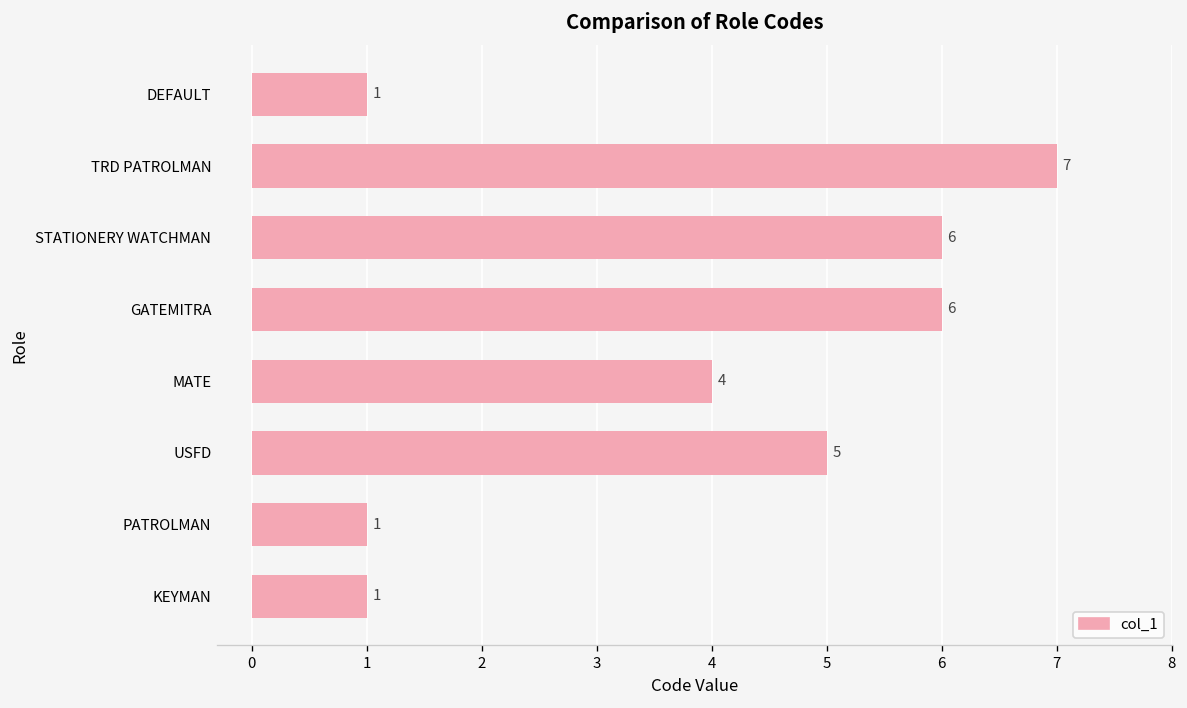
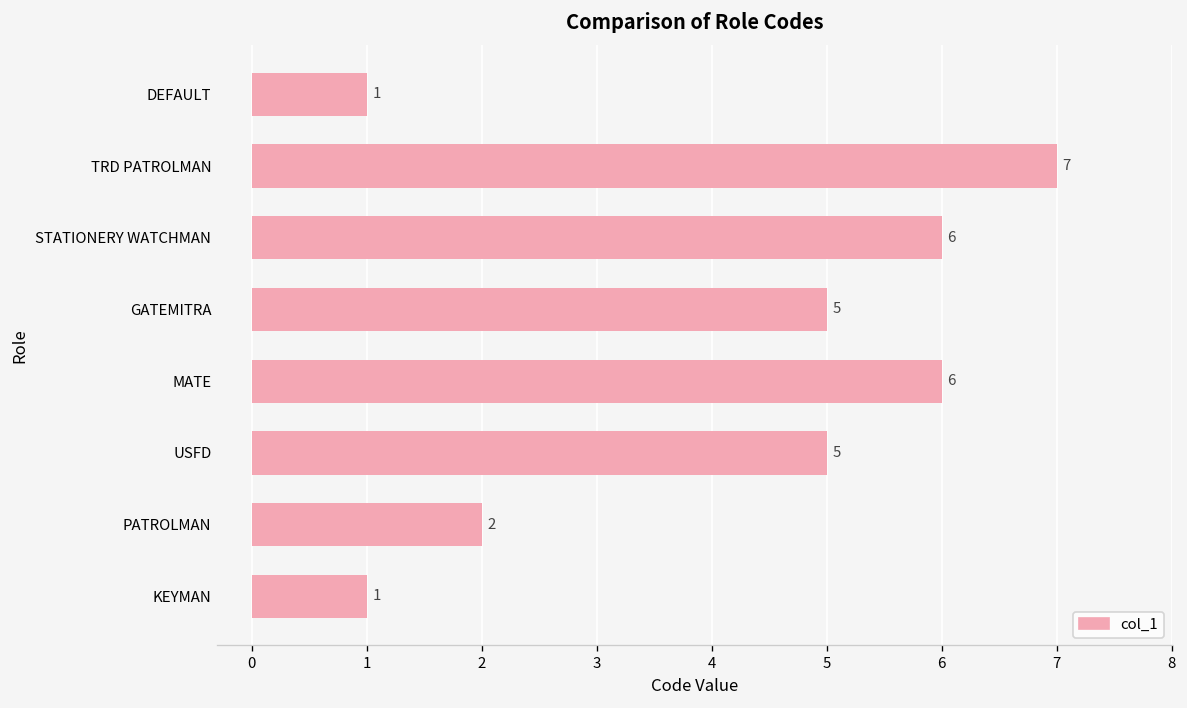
GATEMITRA: 6 -> 5
MATE: 4 -> 6
PATROLMAN: 1 -> 2
